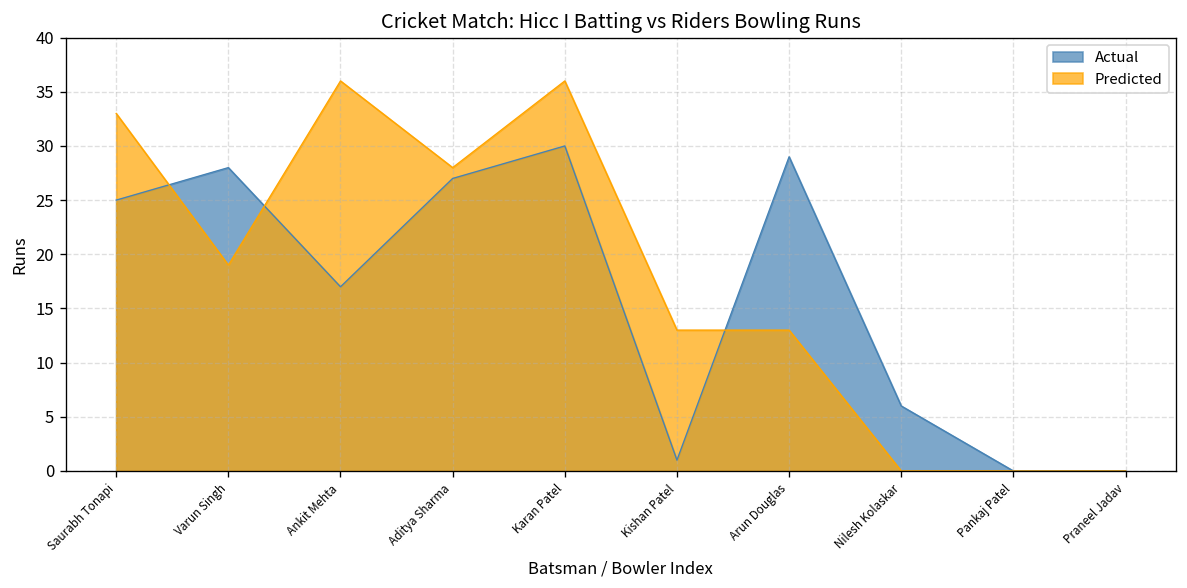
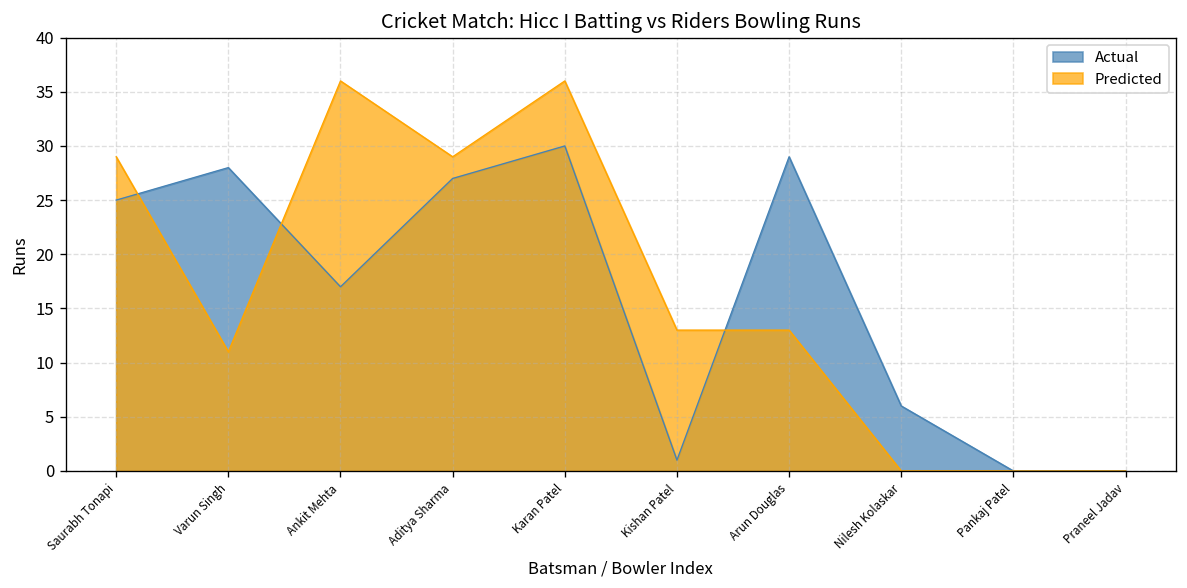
Predicted, Saurabh Tonapi: 33 -> 29
Predicted, Varun Singh: 19 -> 11
Predicted, Aditya Sharma: 28 -> 29
